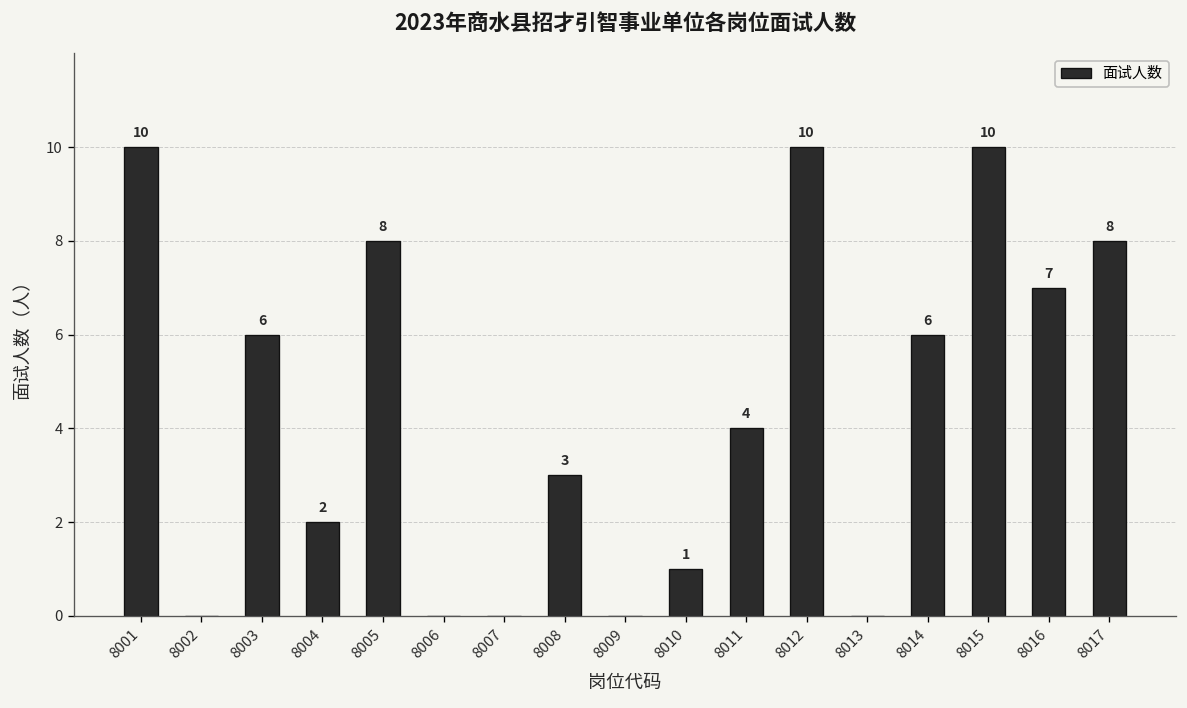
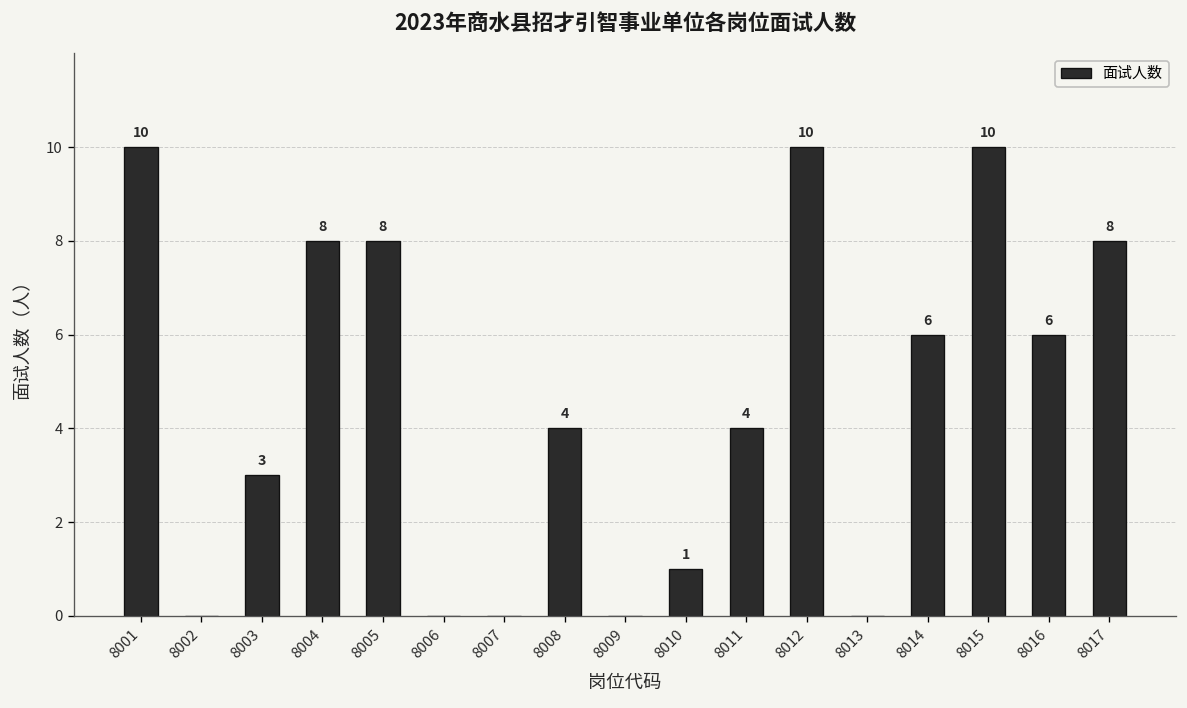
8003: 6 -> 3
8004: 2 -> 8
8008: 3 -> 4
8016: 7 -> 6
